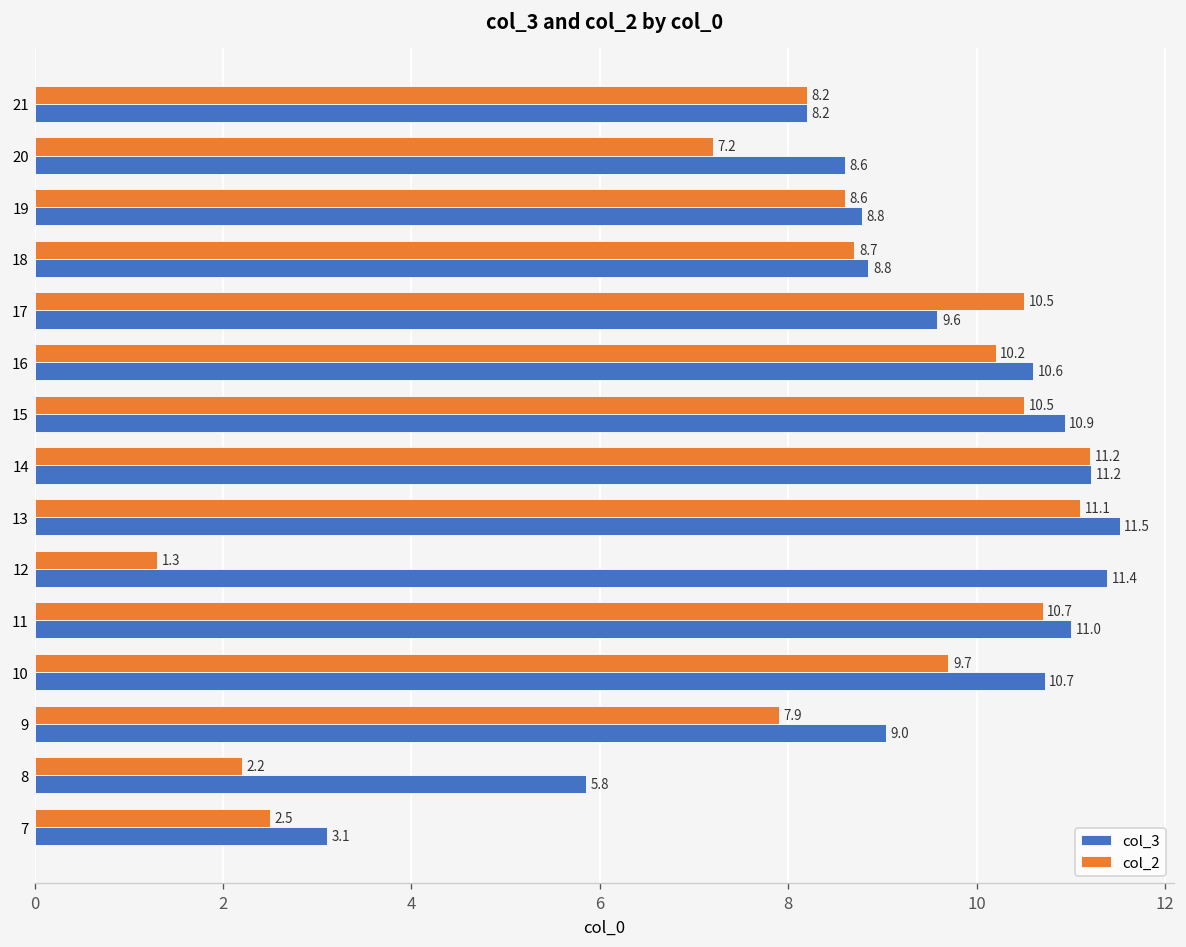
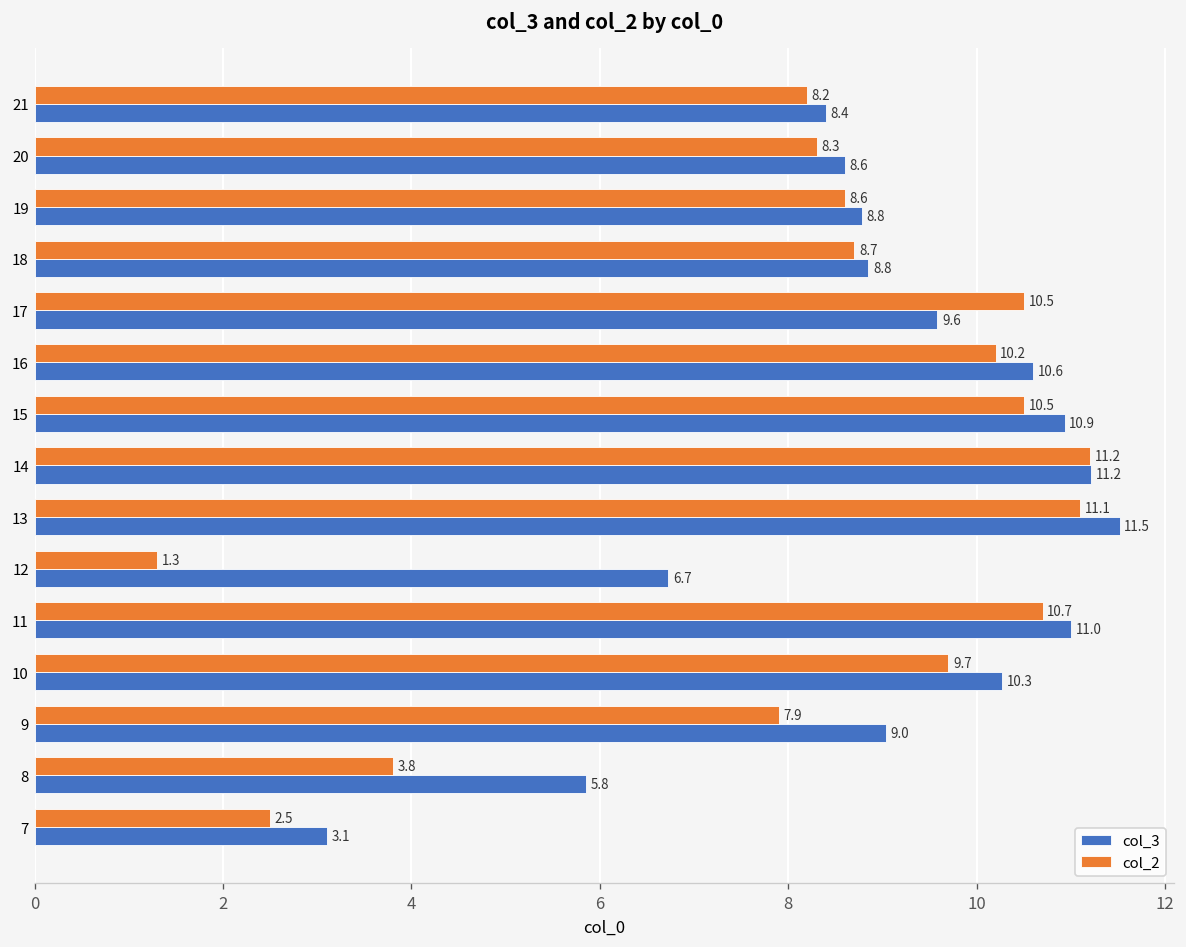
col_3, 21: 8.2 -> 8.4
col_2, 20: 7.2 -> 8.3
col_3, 12: 11.4 -> 6.7
col_3, 10: 10.7 -> 10.3
col_2, 8: 2.2 -> 3.8
